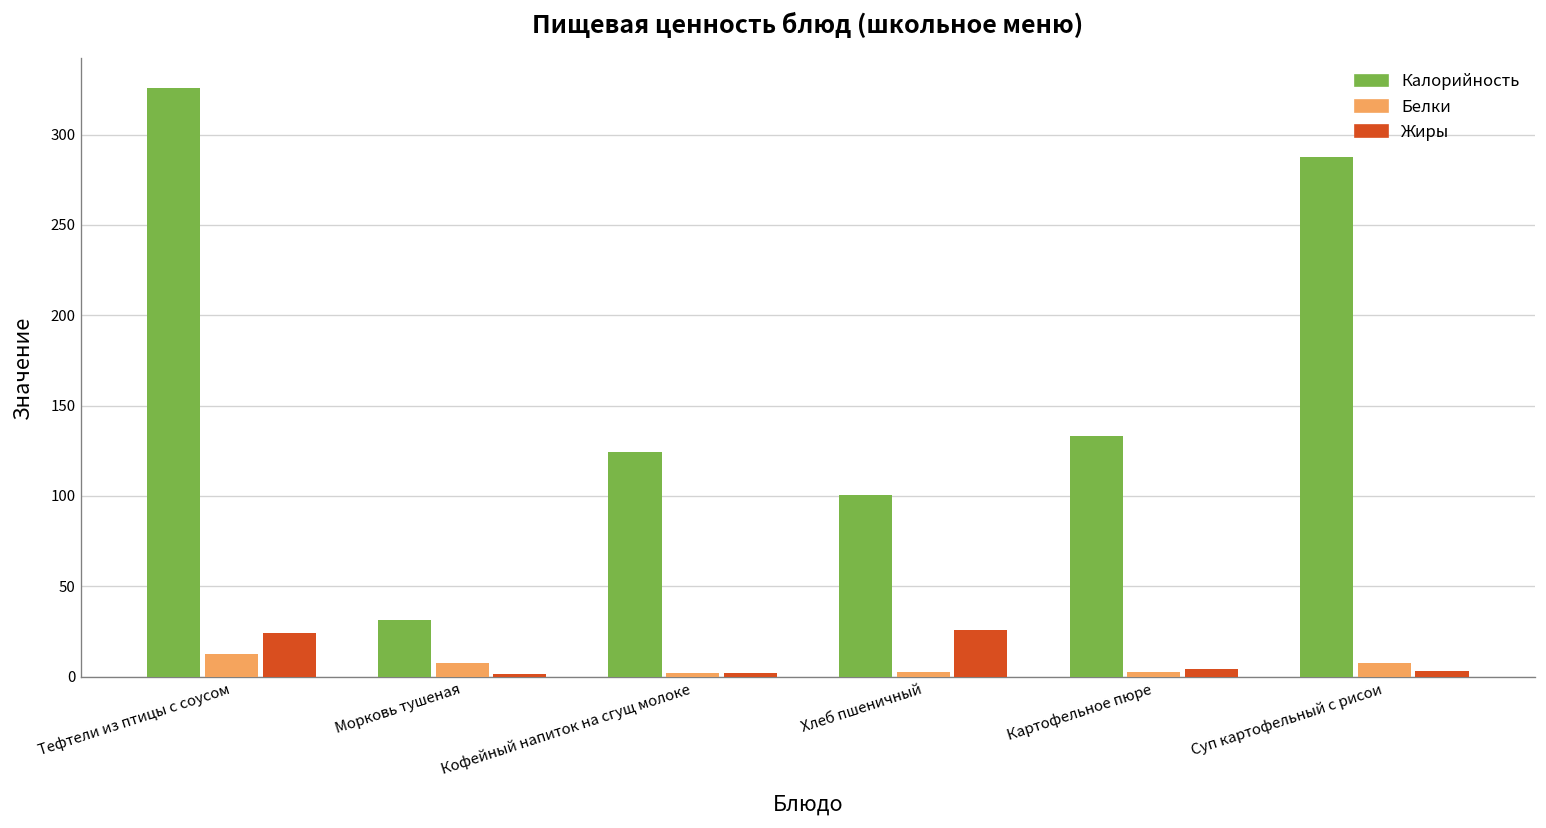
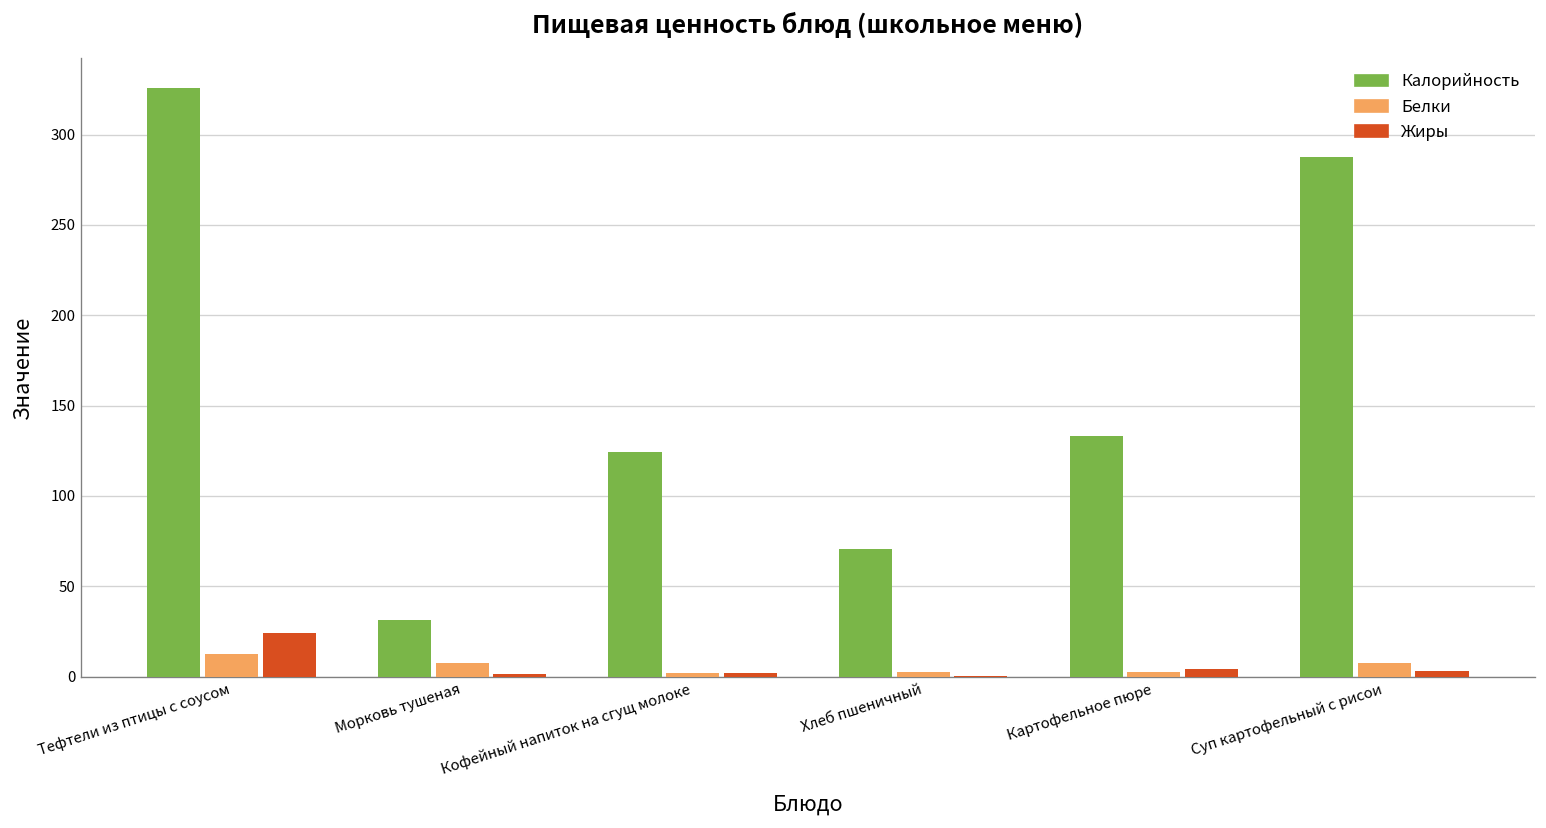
Калорийность, Хлеб пшеничный: 100 -> 71
Жиры, Хлеб пшеничный: 26 -> 0
